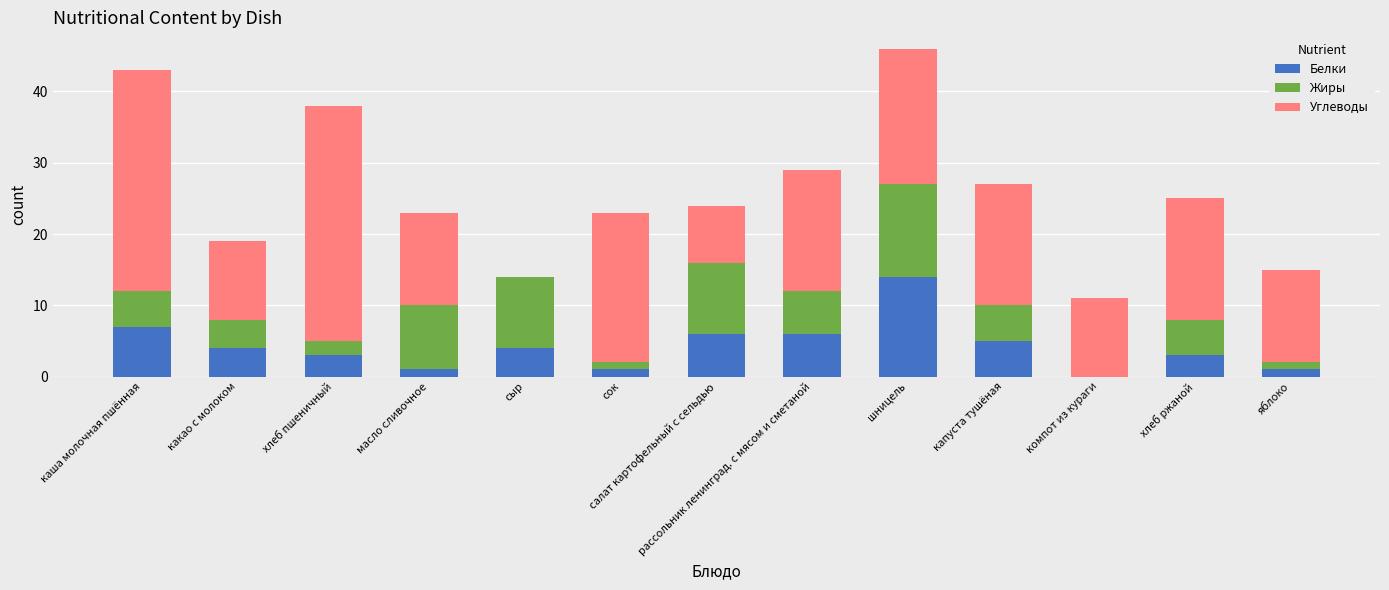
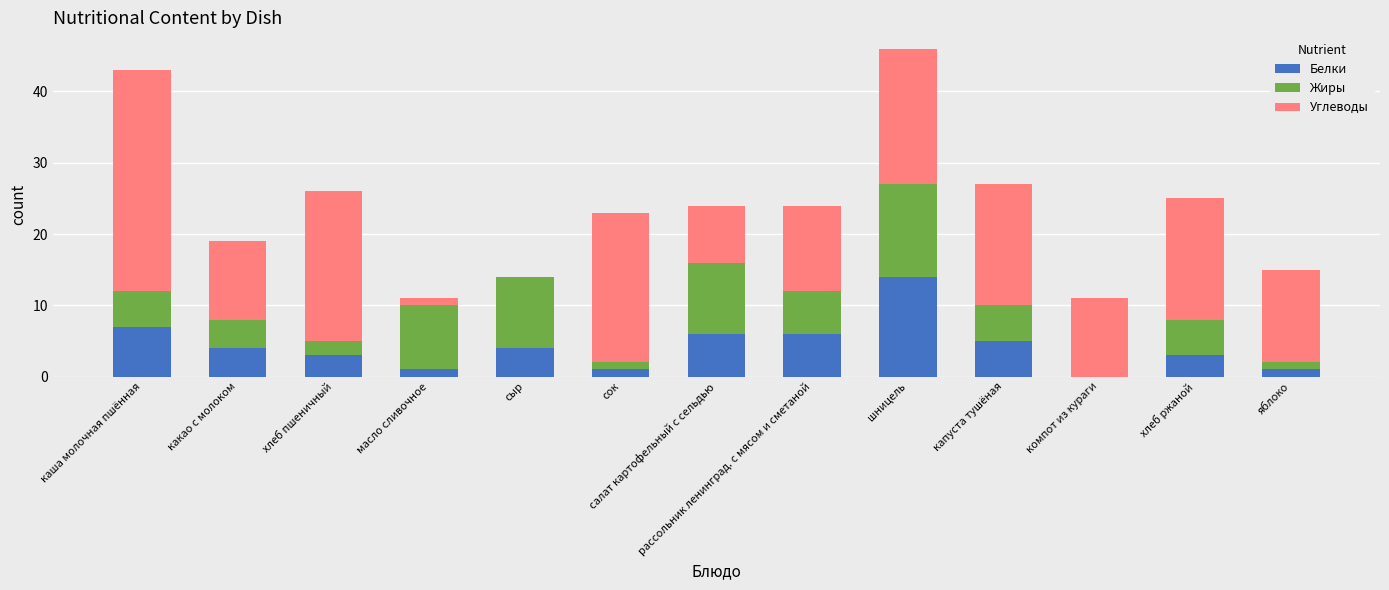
Углеводы, хлеб пшеничный: 33 -> 21
Углеводы, масло сливочное: 13 -> 1
Углеводы, рассольник ленинград. с мясом и сметаной: 17 -> 12
